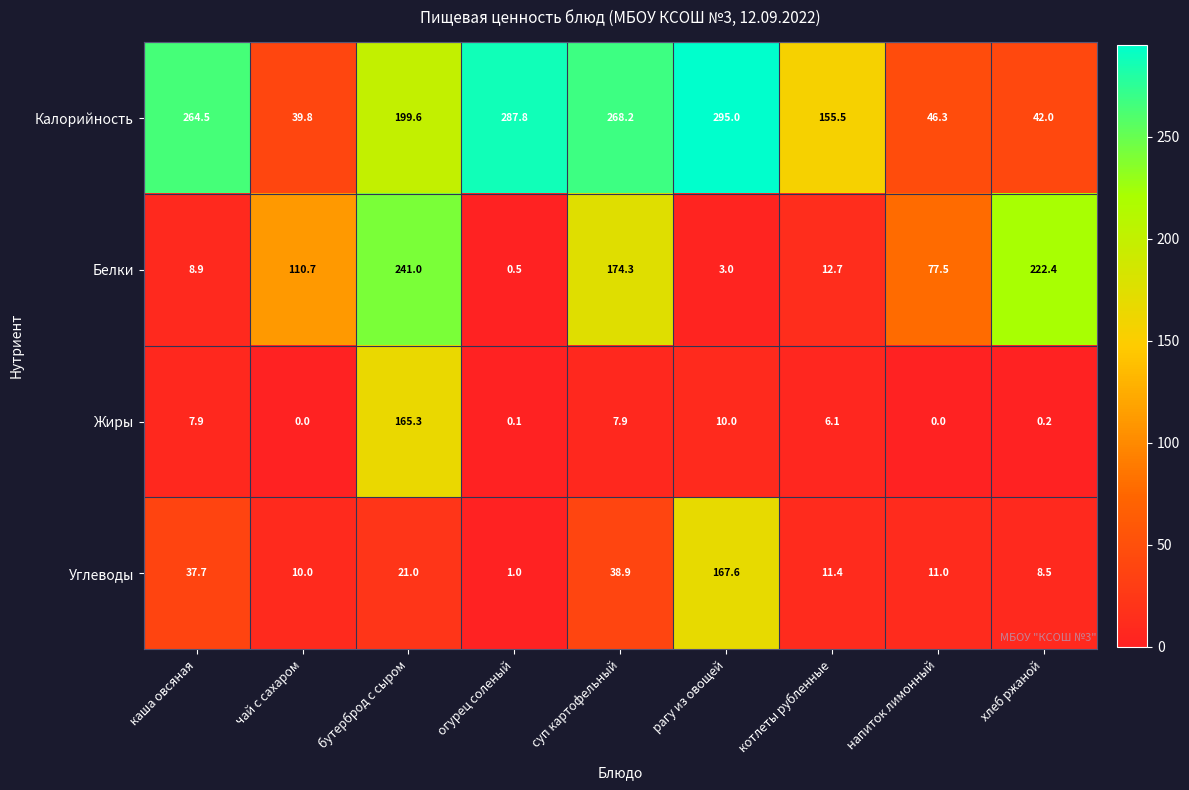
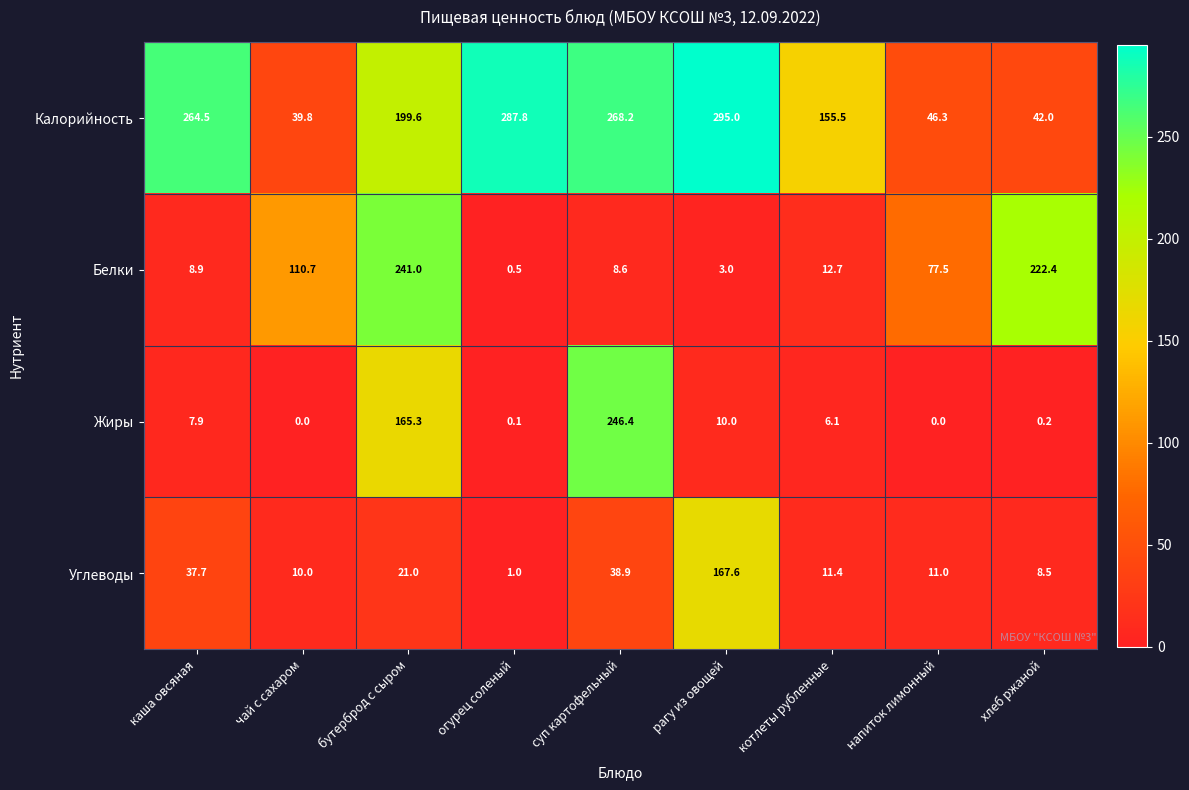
Белки, суп картофельный: 174.3 -> 8.6
Жиры, суп картофельный: 7.9 -> 246.4
